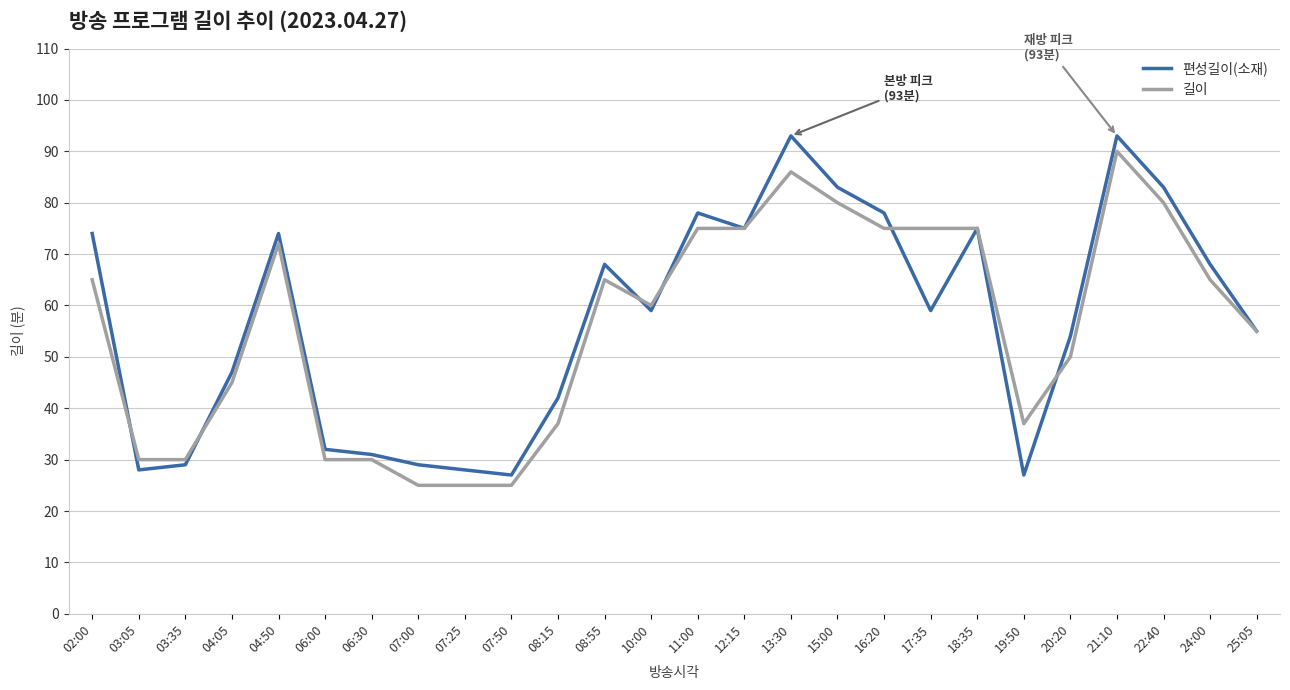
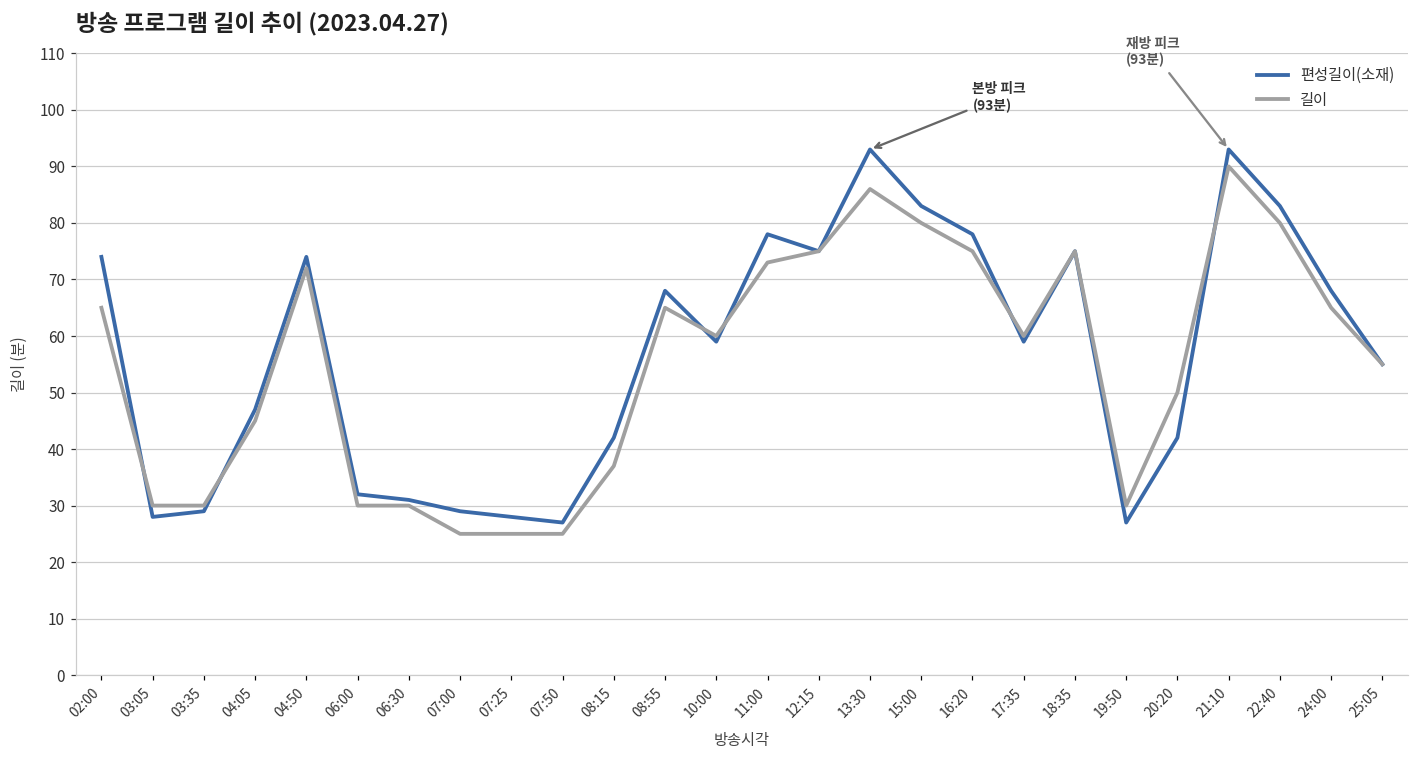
길이, 11:00: 75 -> 73
길이, 17:35: 75 -> 60
길이, 19:50: 37 -> 30
편성길이(소재), 20:20: 54 -> 42
